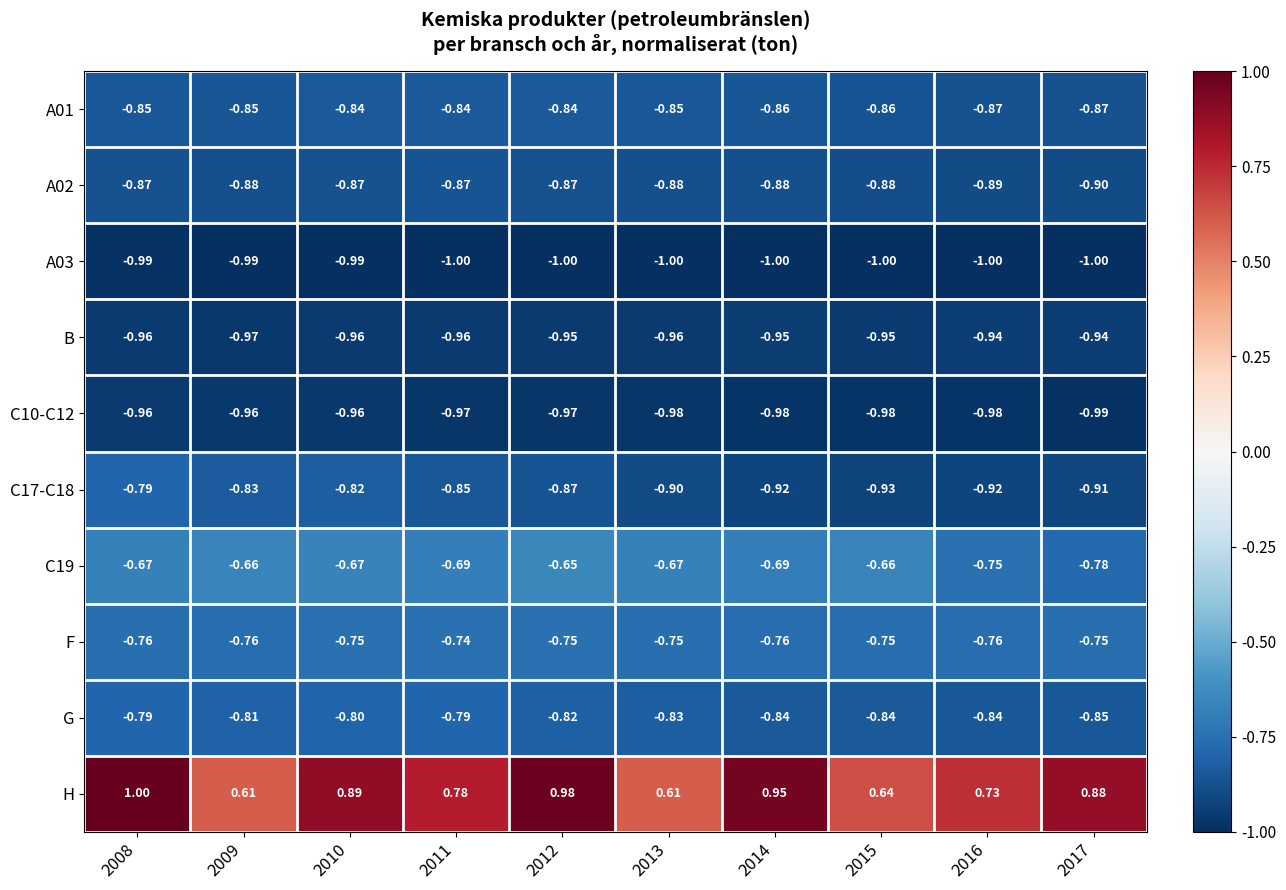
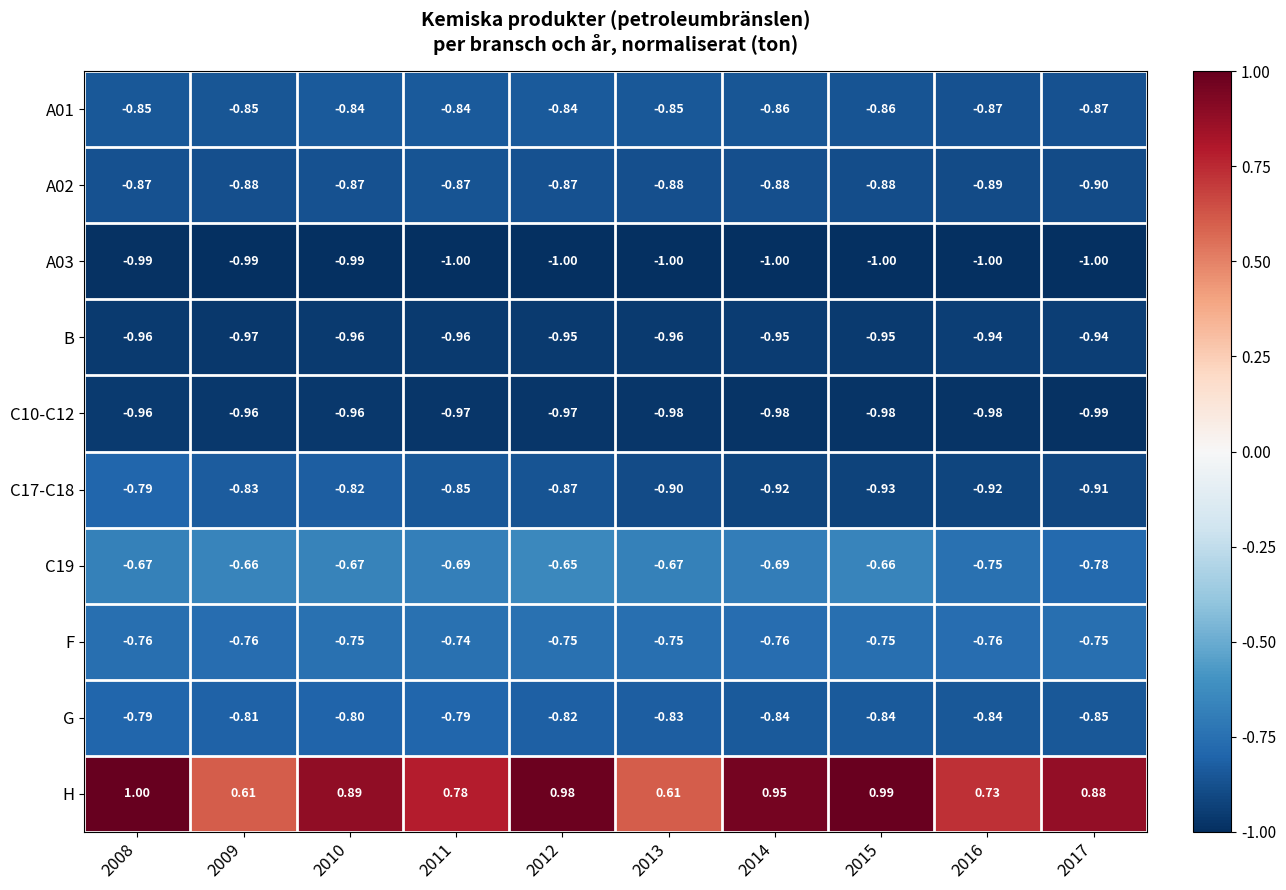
H, 2015: 0.64 -> 0.99
